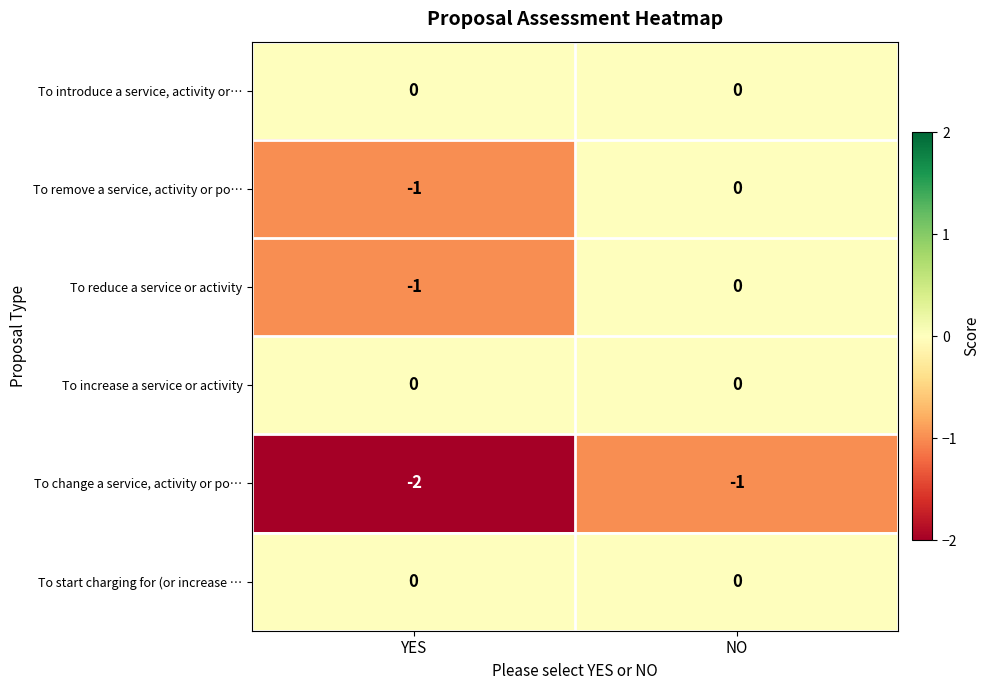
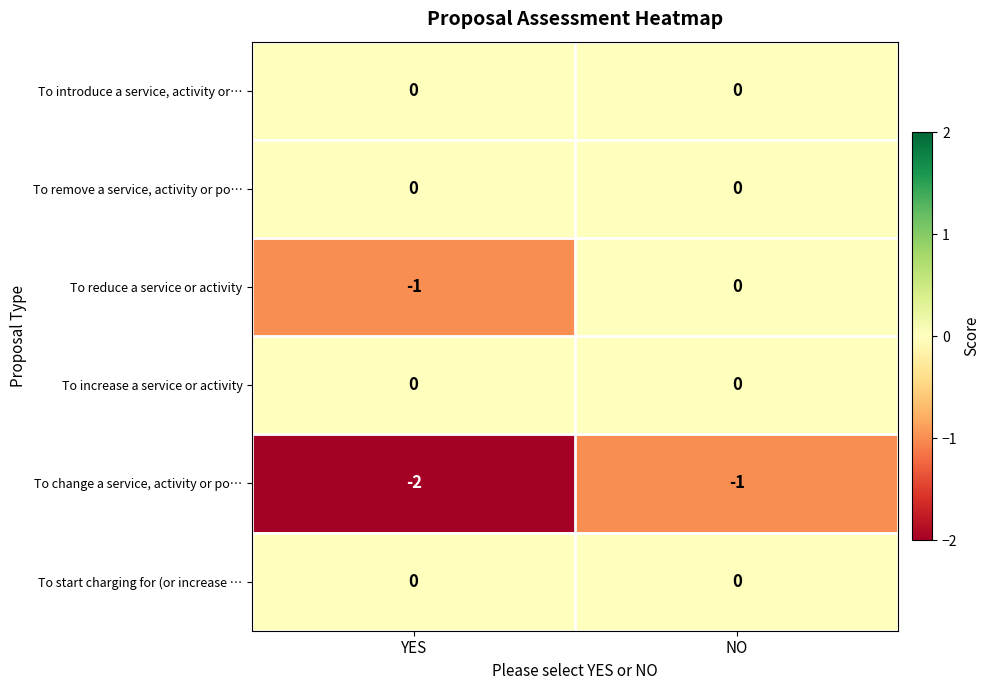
To remove a service, activity or po…, YES: -1 -> 0
